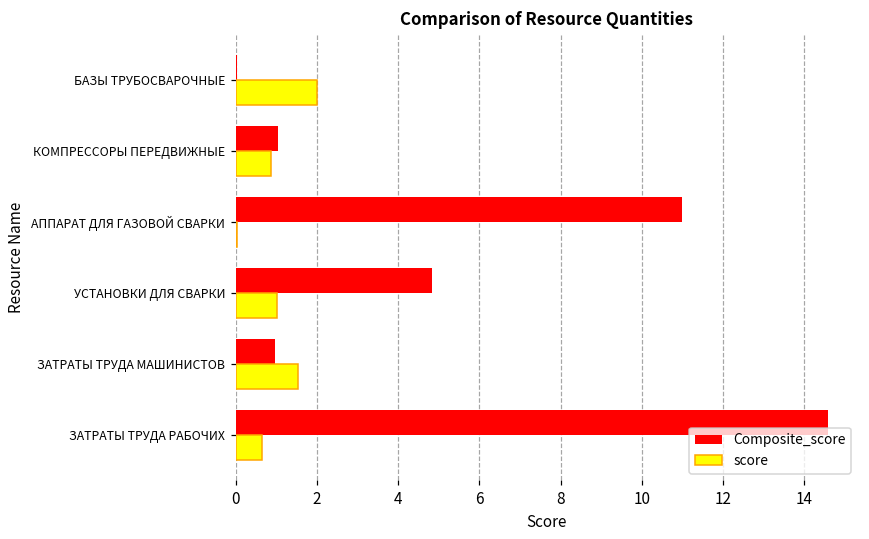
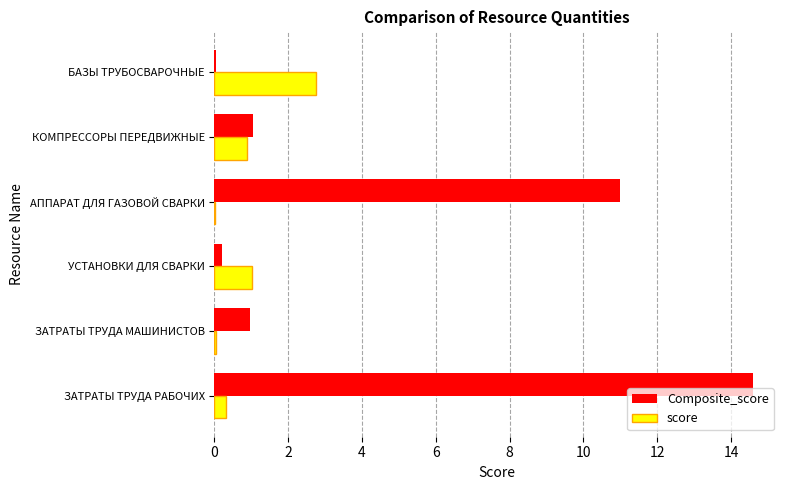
score, БАЗЫ ТРУБОСВАРОЧНЫЕ: 2.0 -> 2.8
Composite_score, УСТАНОВКИ ДЛЯ СВАРКИ: 4.8 -> 0.2
score, ЗАТРАТЫ ТРУДА МАШИНИСТОВ: 1.5 -> 0.0
score, ЗАТРАТЫ ТРУДА РАБОЧИХ: 0.6 -> 0.3
